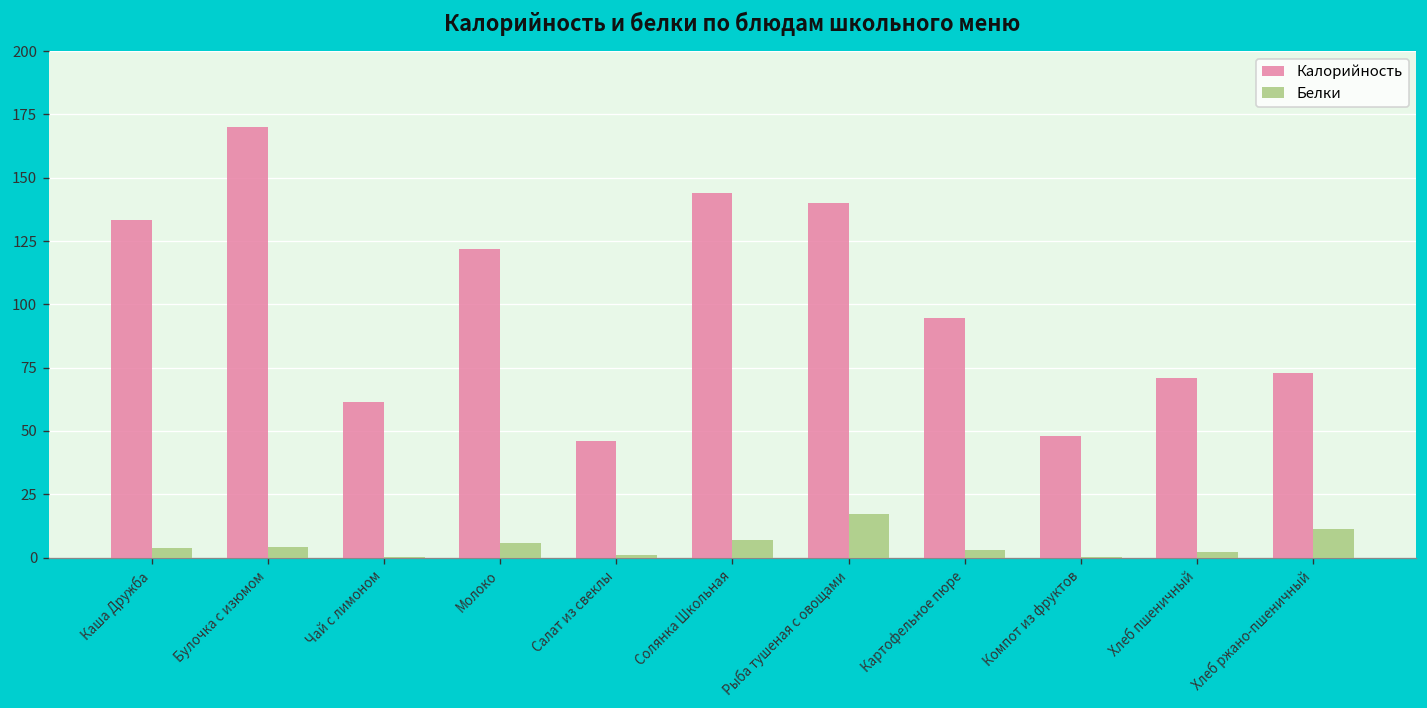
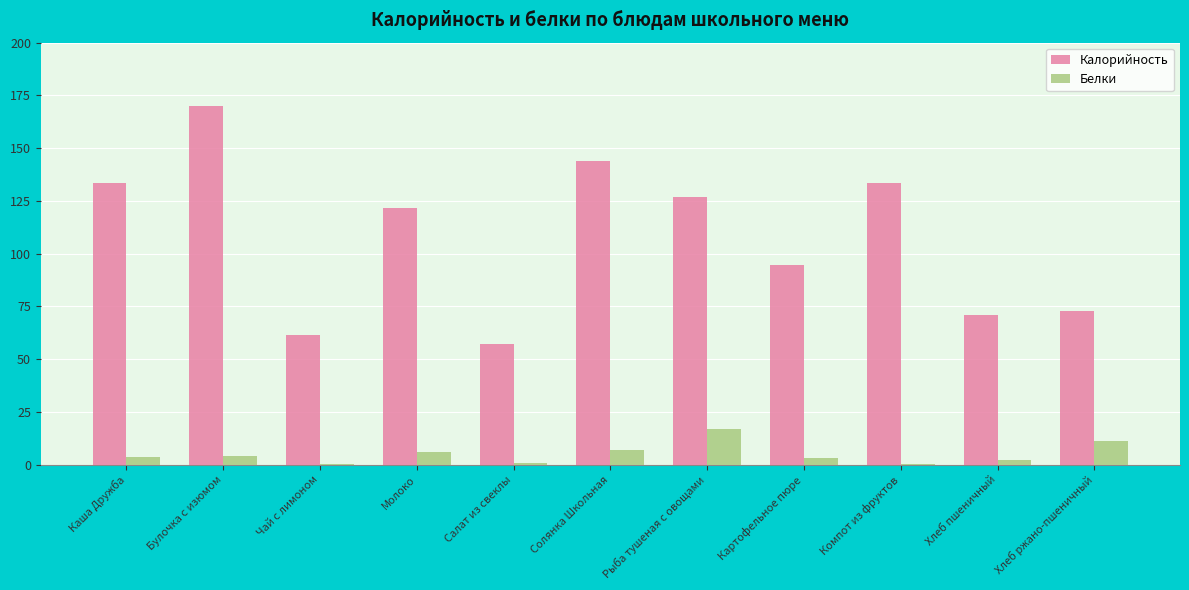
Калорийность, Салат из свеклы: 46 -> 57
Калорийность, Рыба тушеная с овощами: 140 -> 127
Калорийность, Компот из фруктов: 48 -> 134
